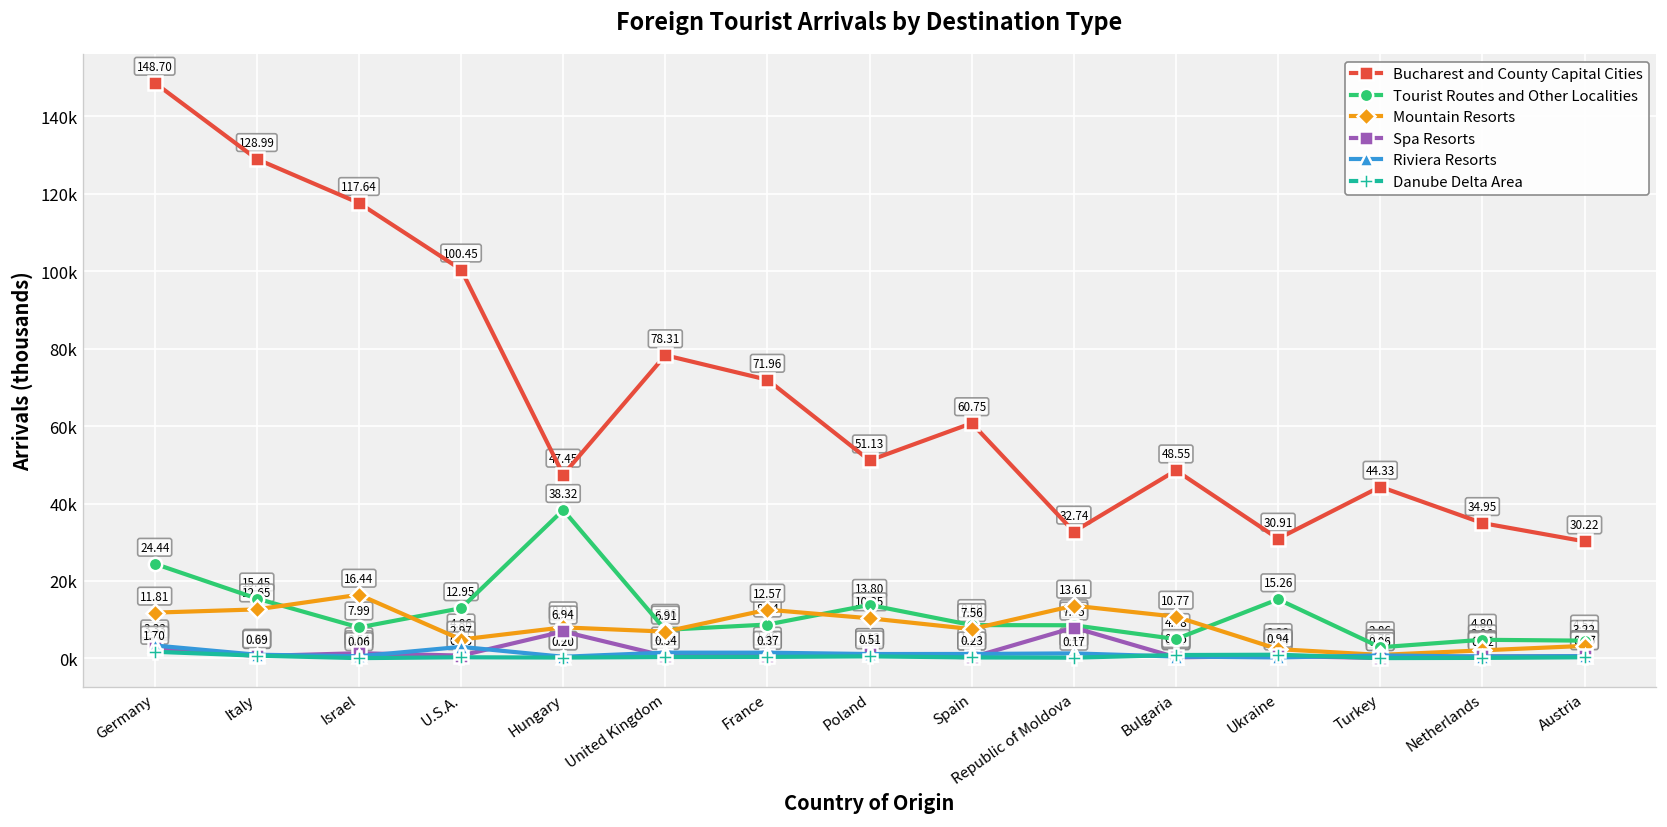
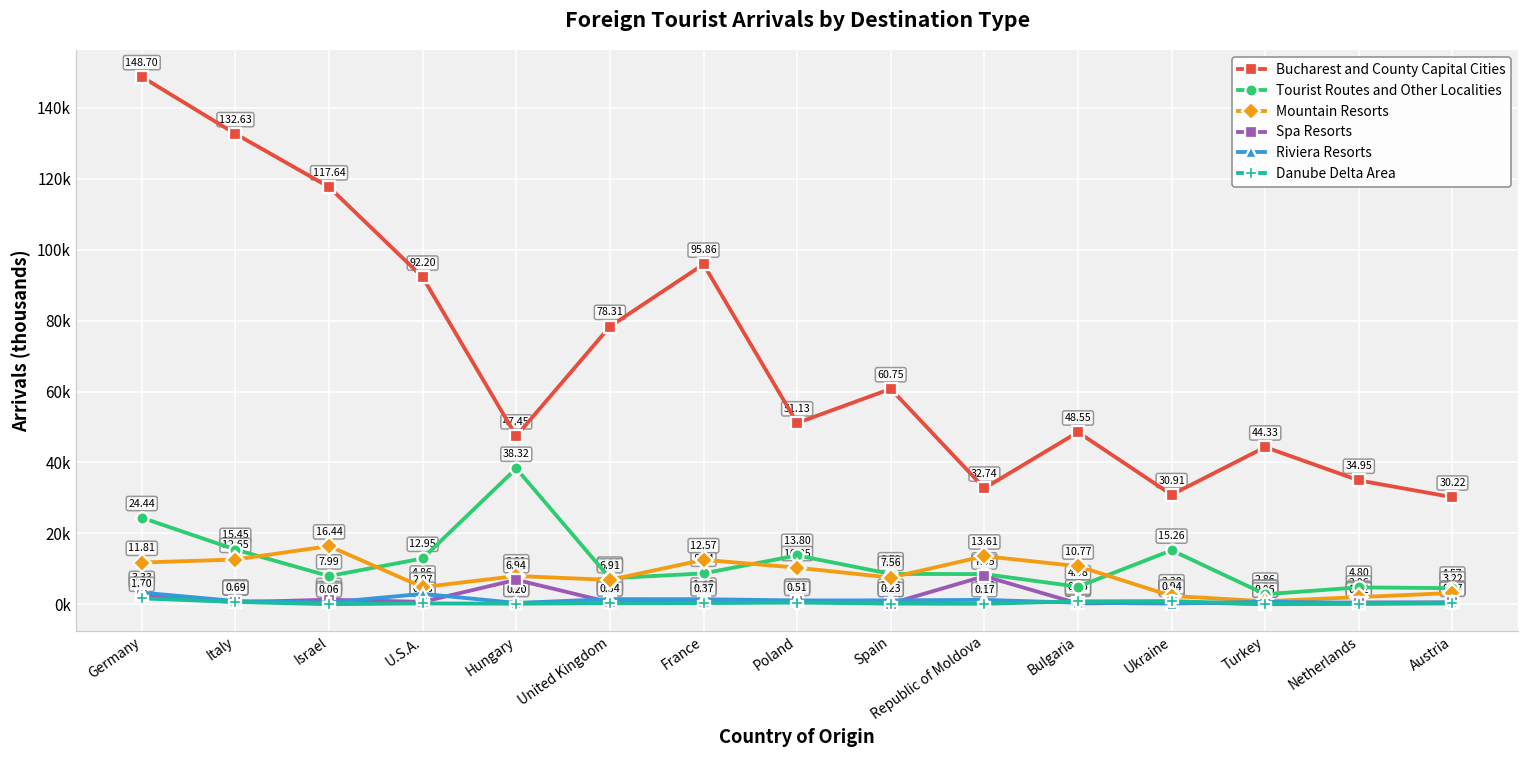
Bucharest and County Capital Cities, Italy: 128.99 -> 132.63
Bucharest and County Capital Cities, U.S.A.: 100.45 -> 92.20
Bucharest and County Capital Cities, France: 71.96 -> 95.86
